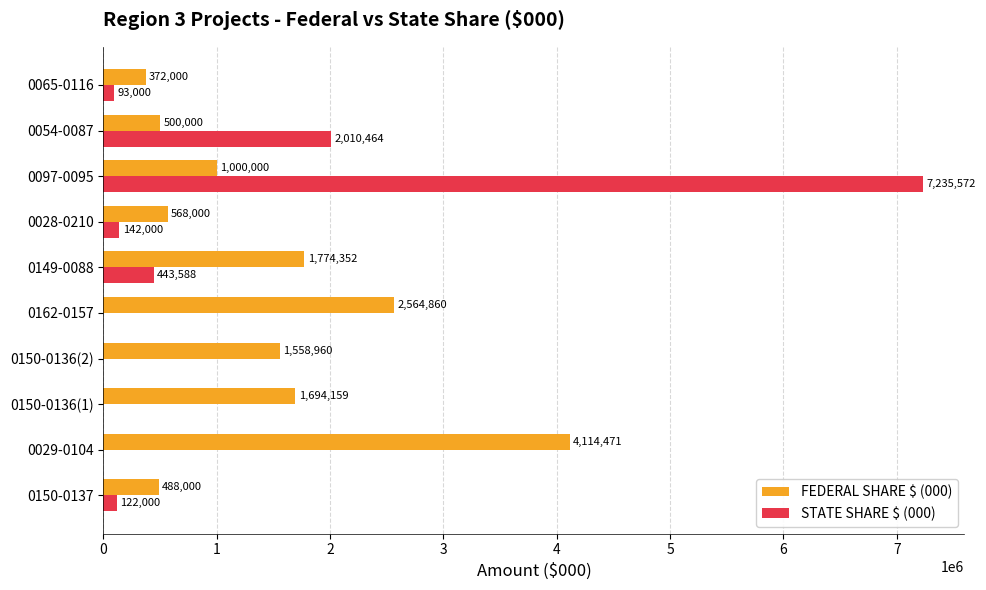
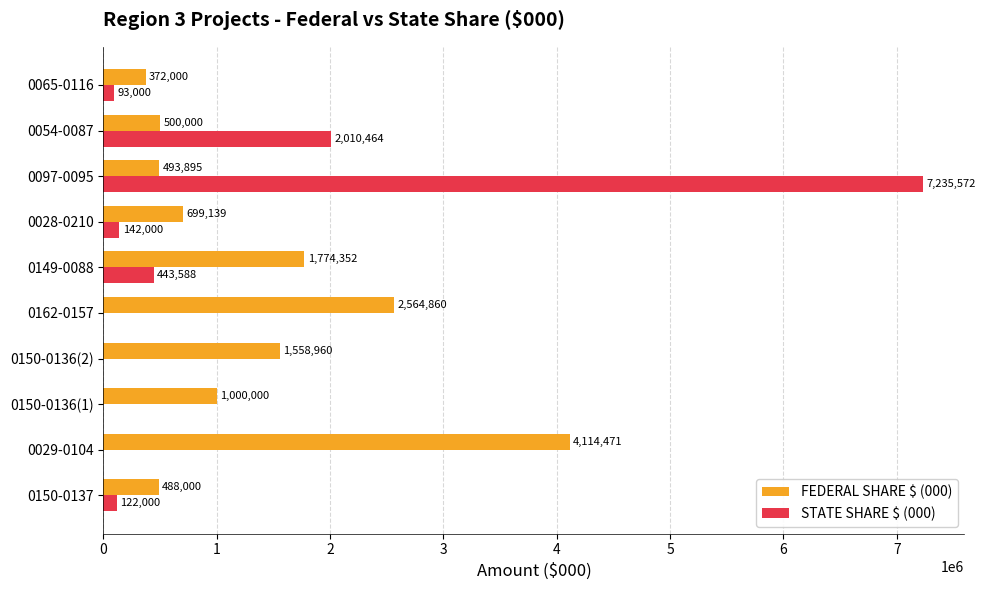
FEDERAL SHARE $ (000), 0097-0095: 1,000,000 -> 493,895
FEDERAL SHARE $ (000), 0028-0210: 568,000 -> 699,139
FEDERAL SHARE $ (000), 0150-0136(1): 1,694,159 -> 1,000,000
